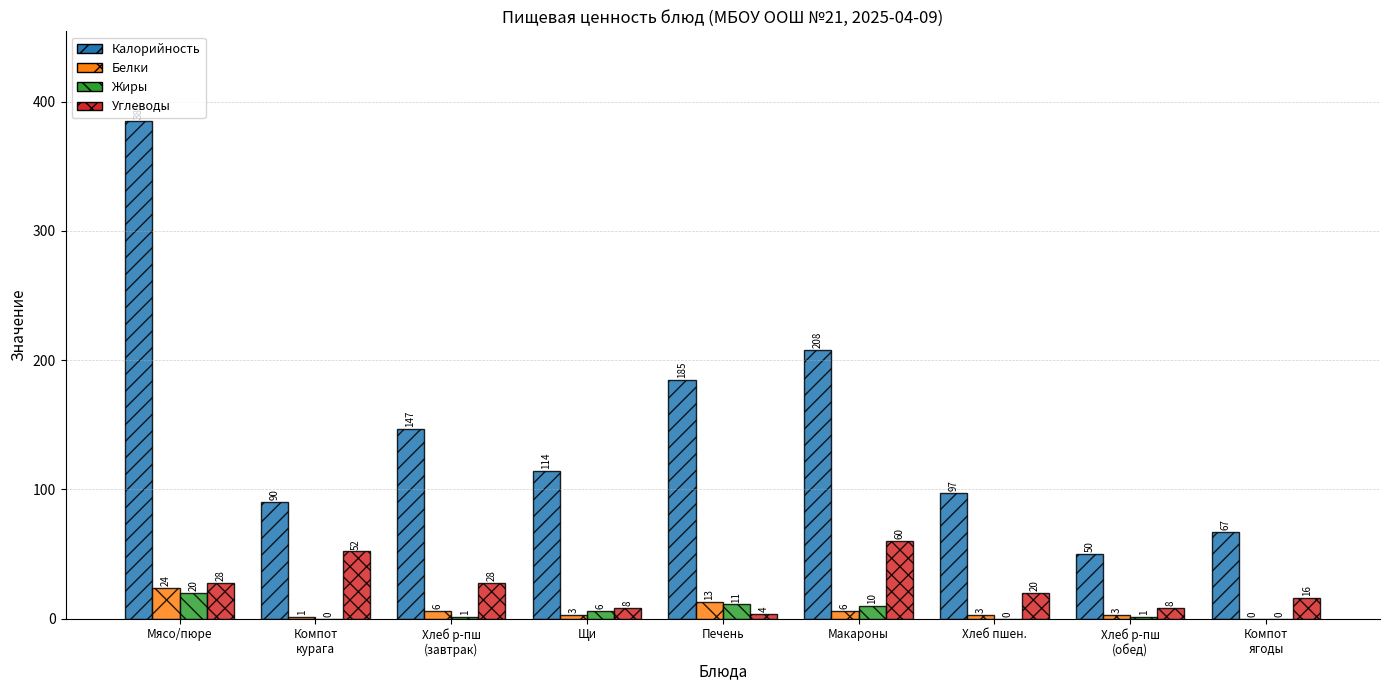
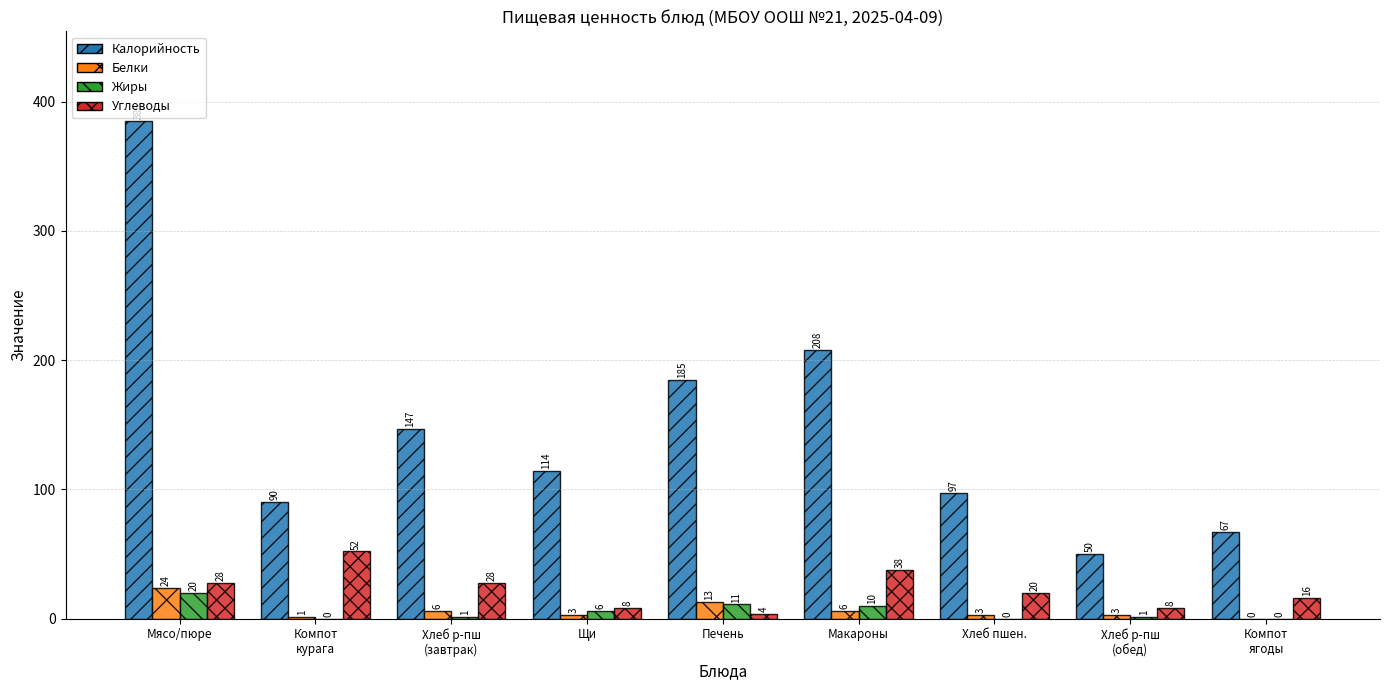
Углеводы, Макароны: 60 -> 38
